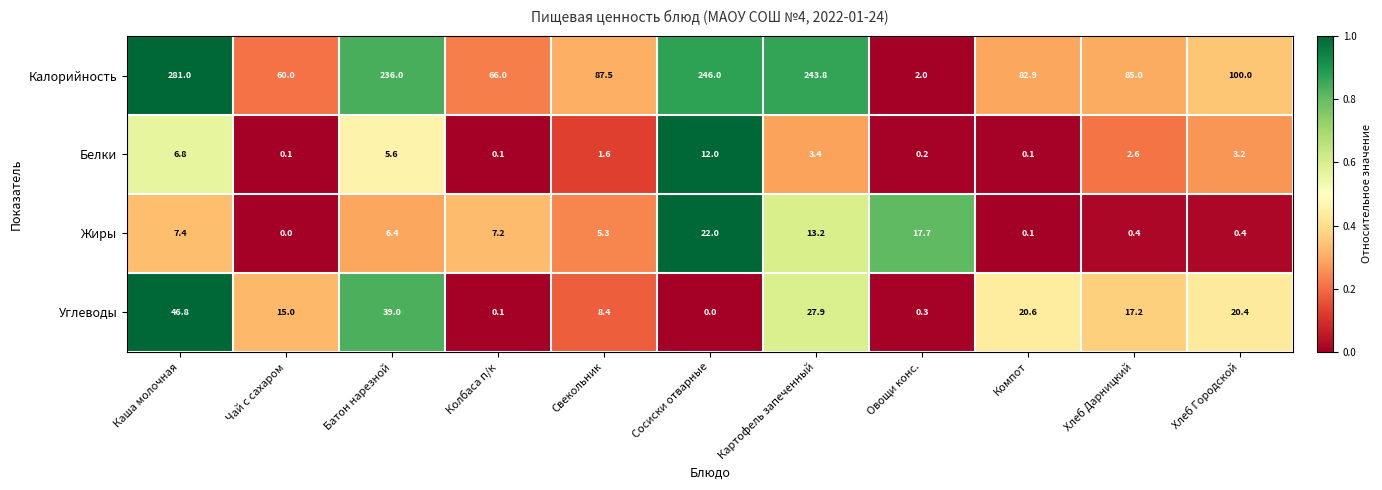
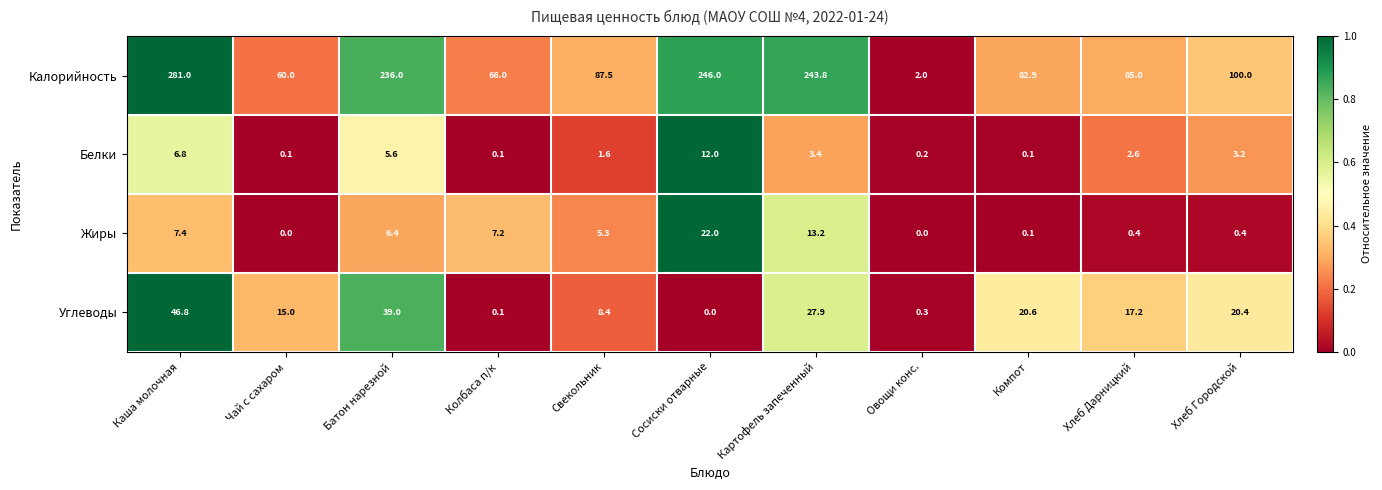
Жиры, Овощи конс.: 17.7 -> 0.0
